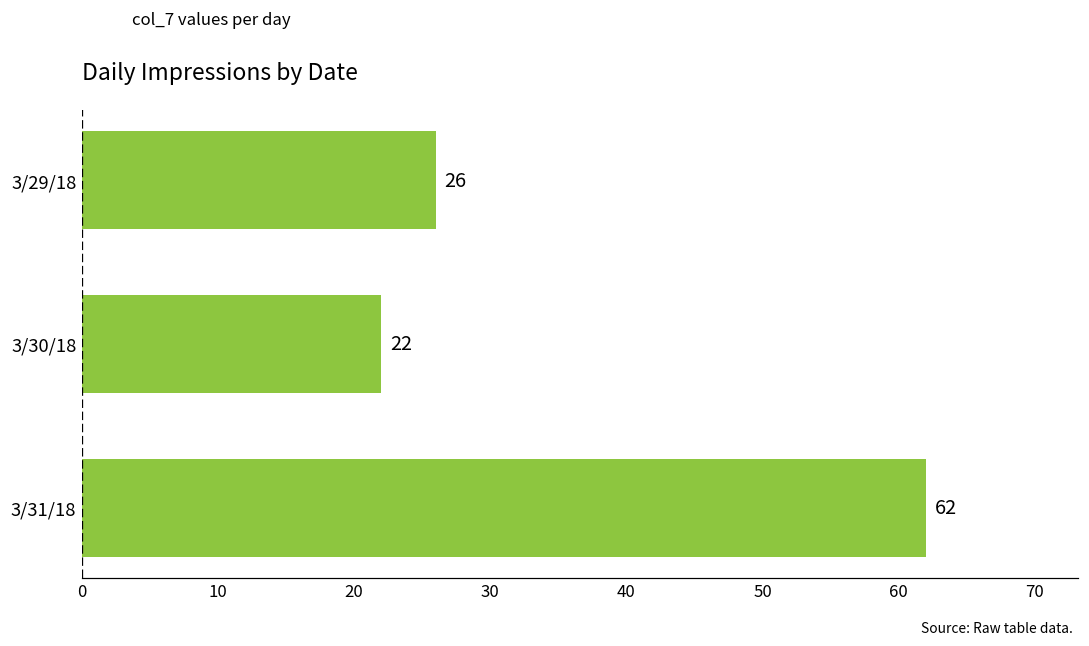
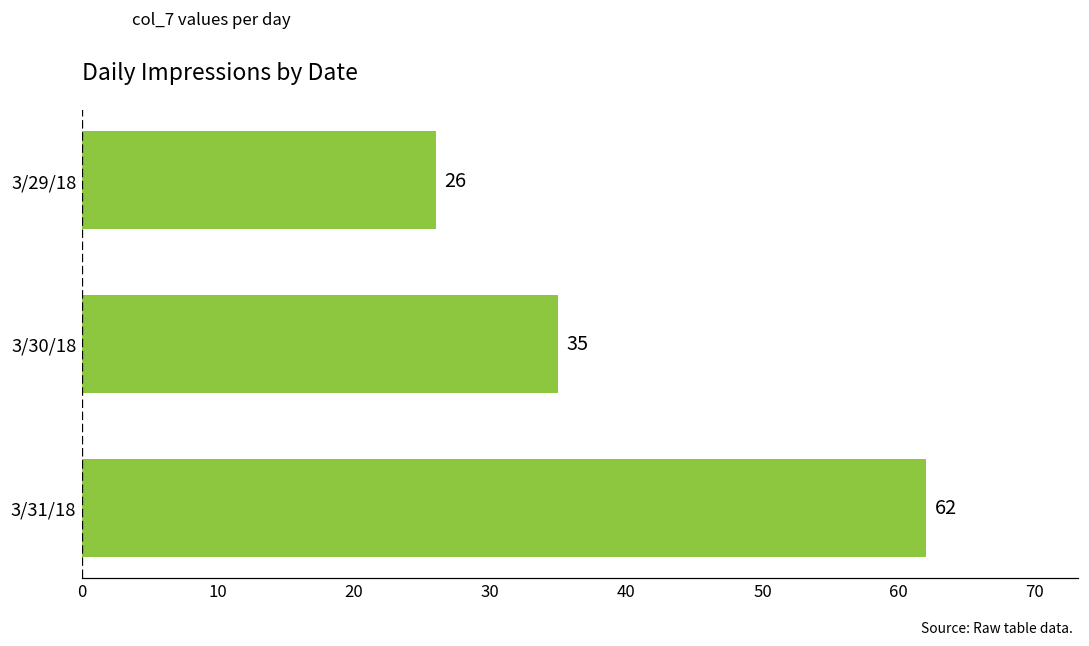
3/30/18: 22 -> 35
